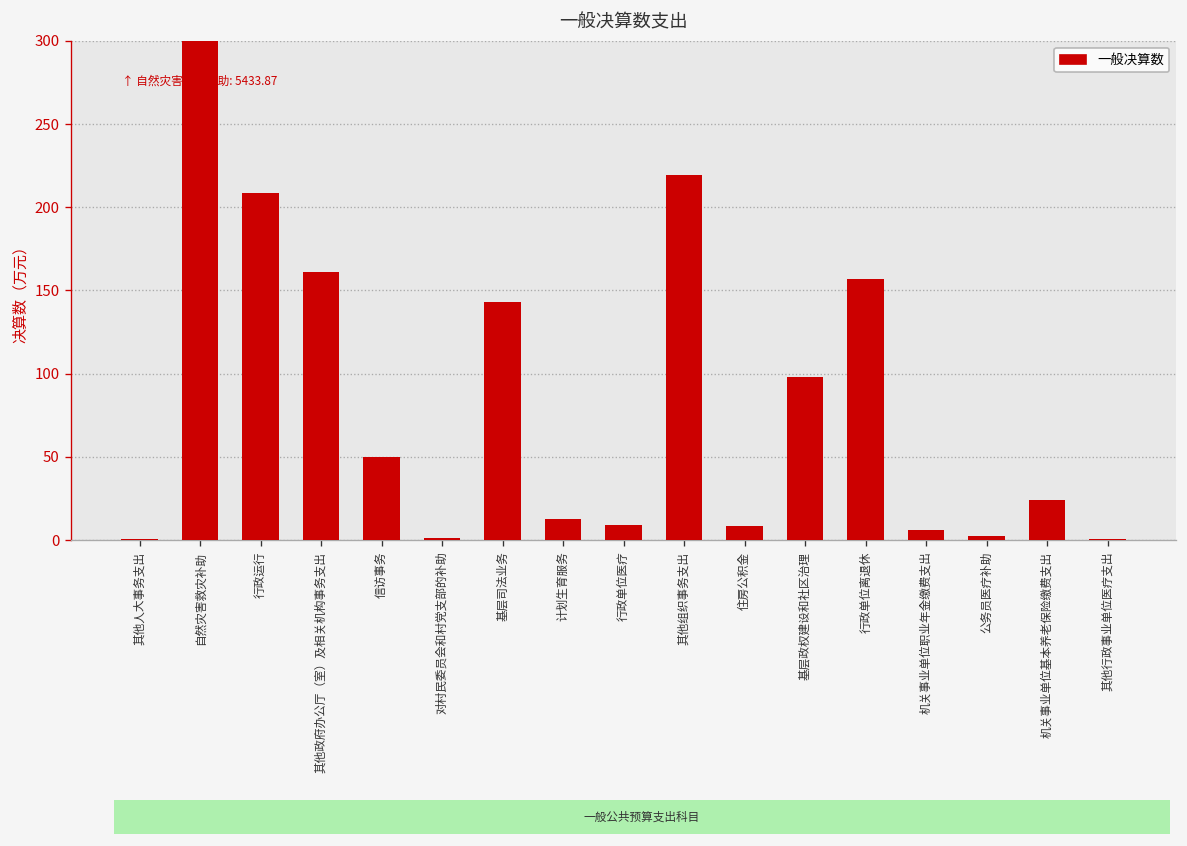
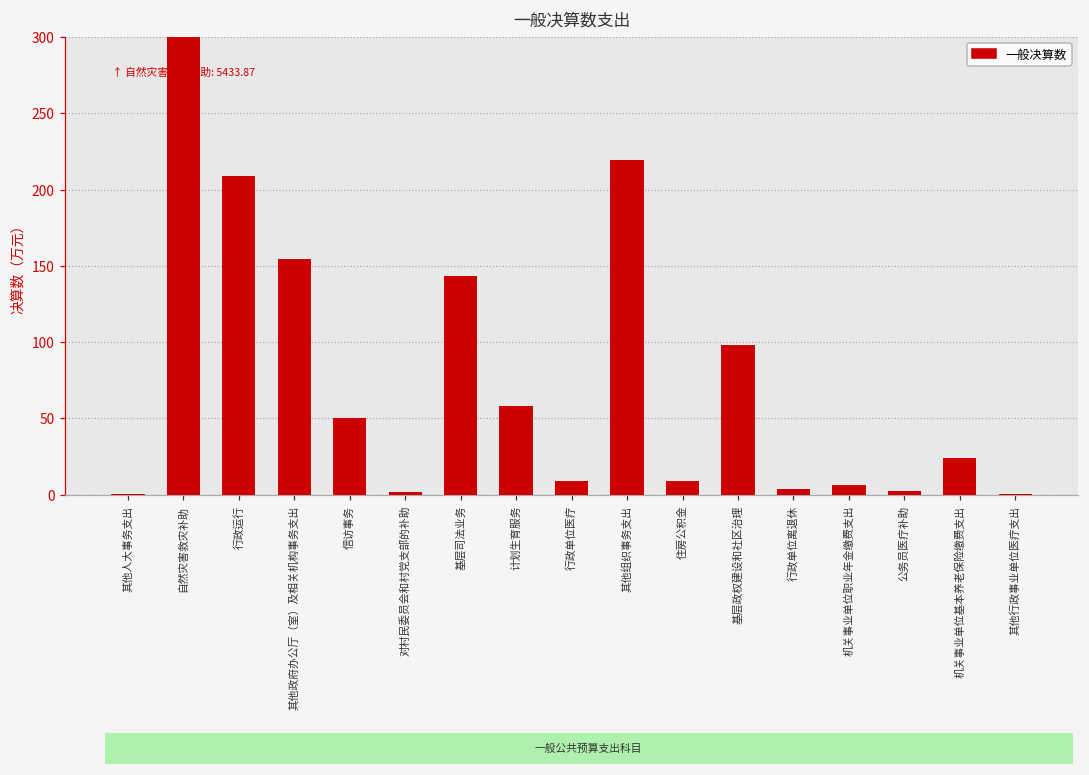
其他政府办公厅（室）及相关机构事务支出: 161 -> 154
计划生育服务: 13 -> 58
行政单位离退休: 157 -> 3
